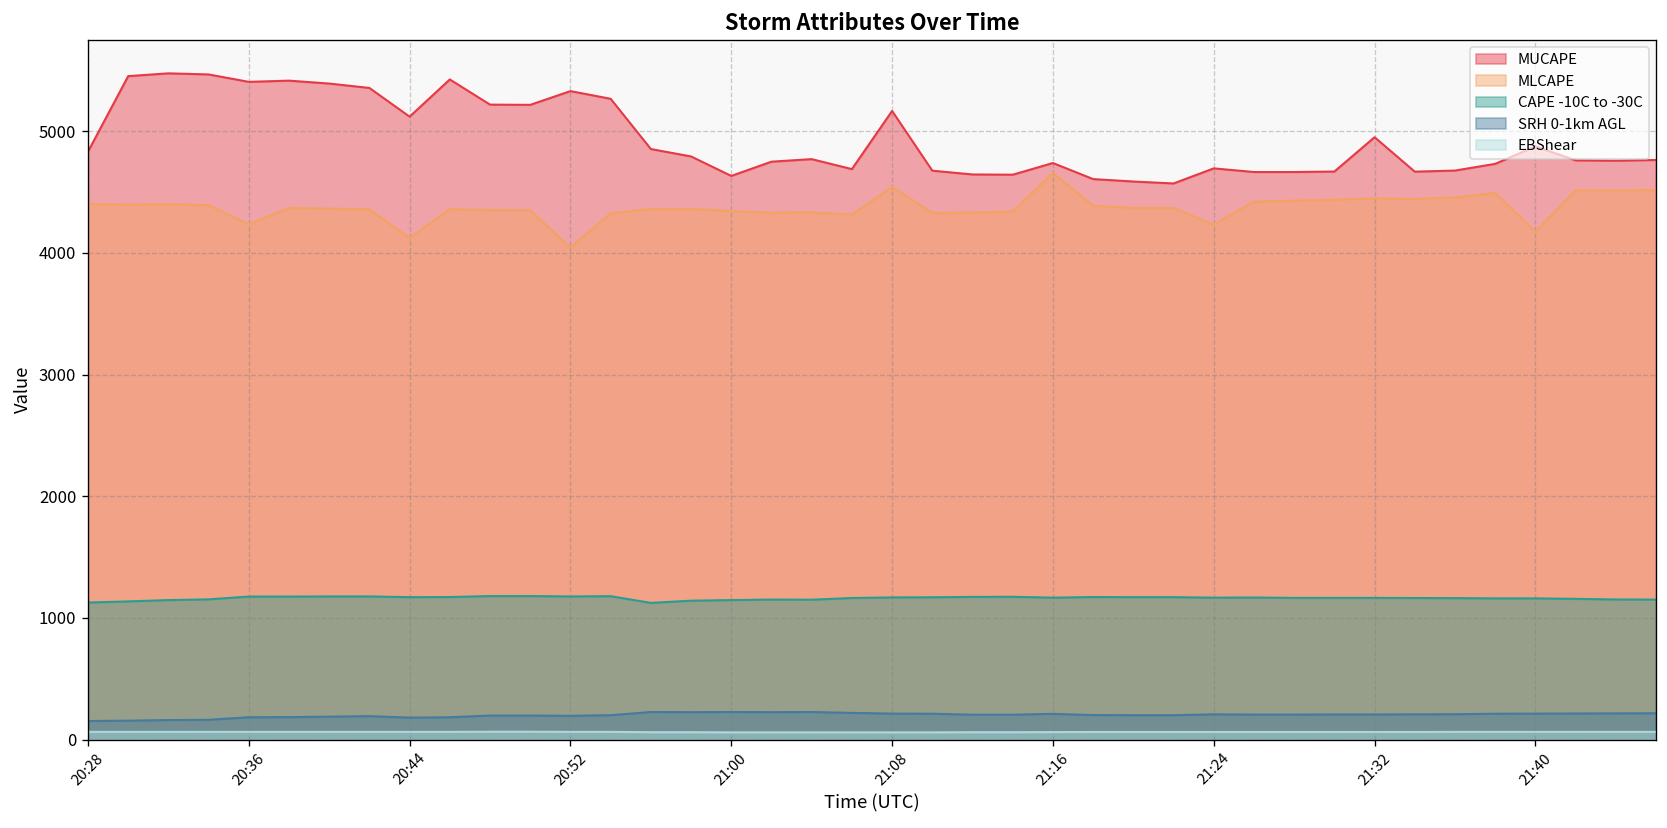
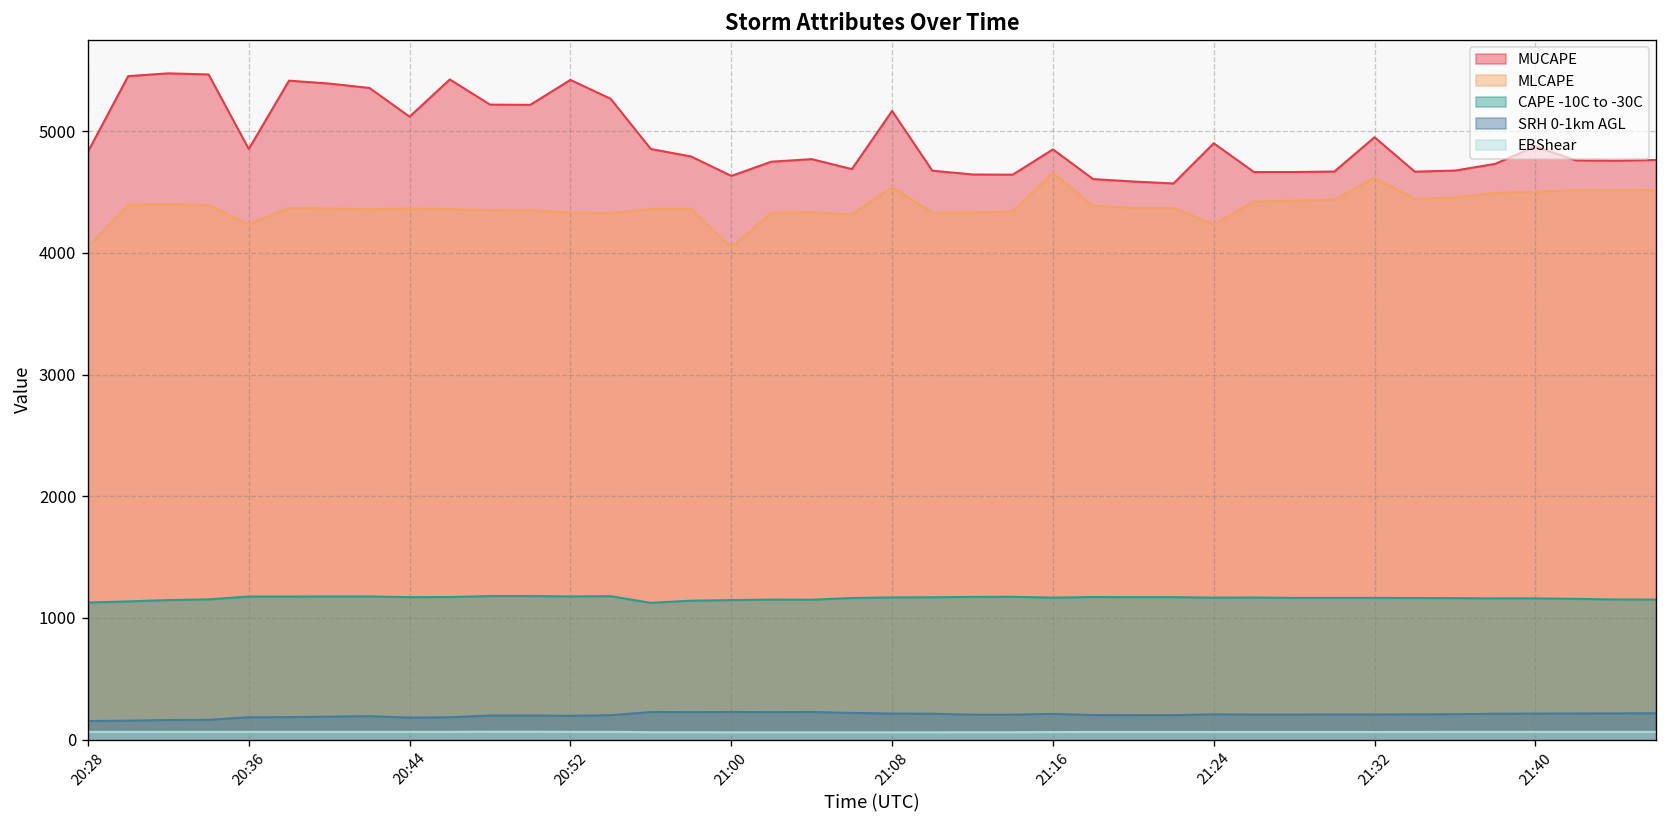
MLCAPE, 20:28: 4400 -> 4050
MUCAPE, 20:36: 5410 -> 4850
MLCAPE, 20:44: 4120 -> 4370
MUCAPE, 20:52: 5330 -> 5420
MLCAPE, 20:52: 4040 -> 4330
MLCAPE, 21:00: 4350 -> 4040
MUCAPE, 21:16: 4740 -> 4850
MUCAPE, 21:24: 4700 -> 4900
MLCAPE, 21:32: 4450 -> 4620
MLCAPE, 21:40: 4180 -> 4500
